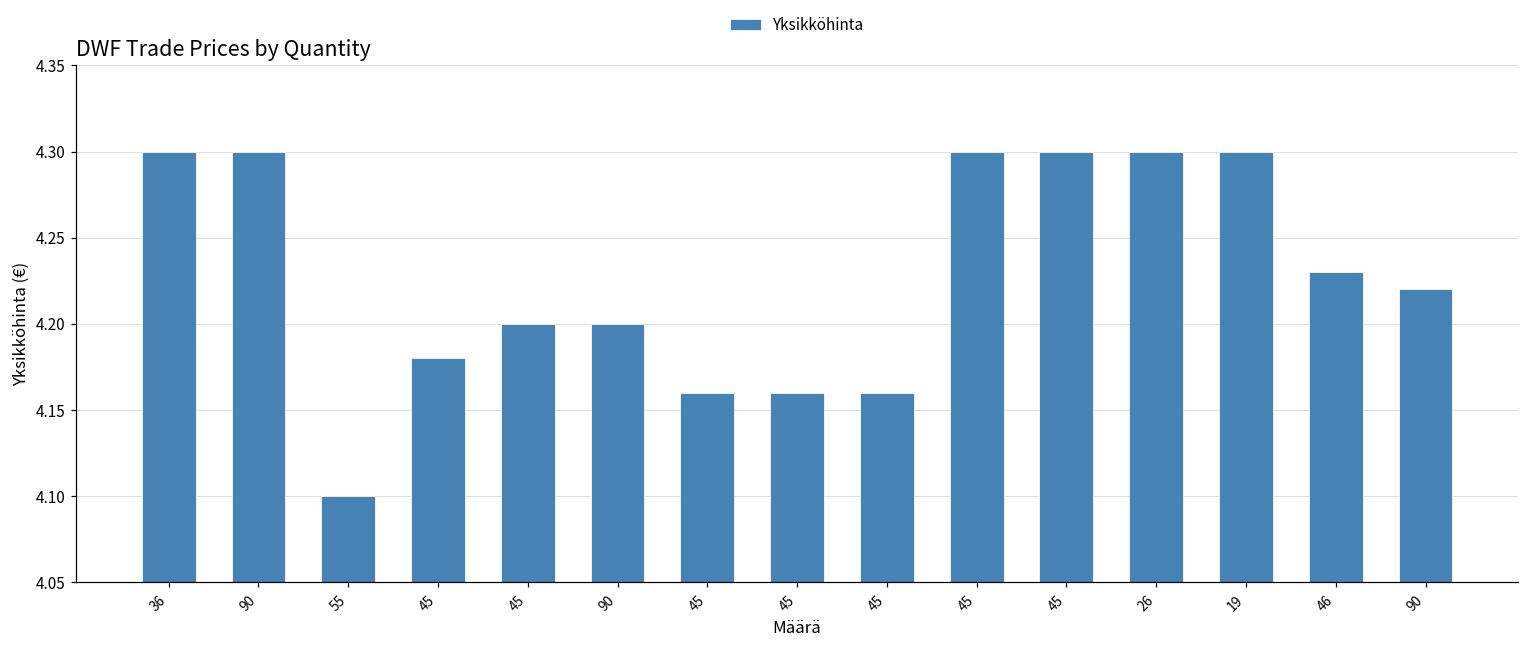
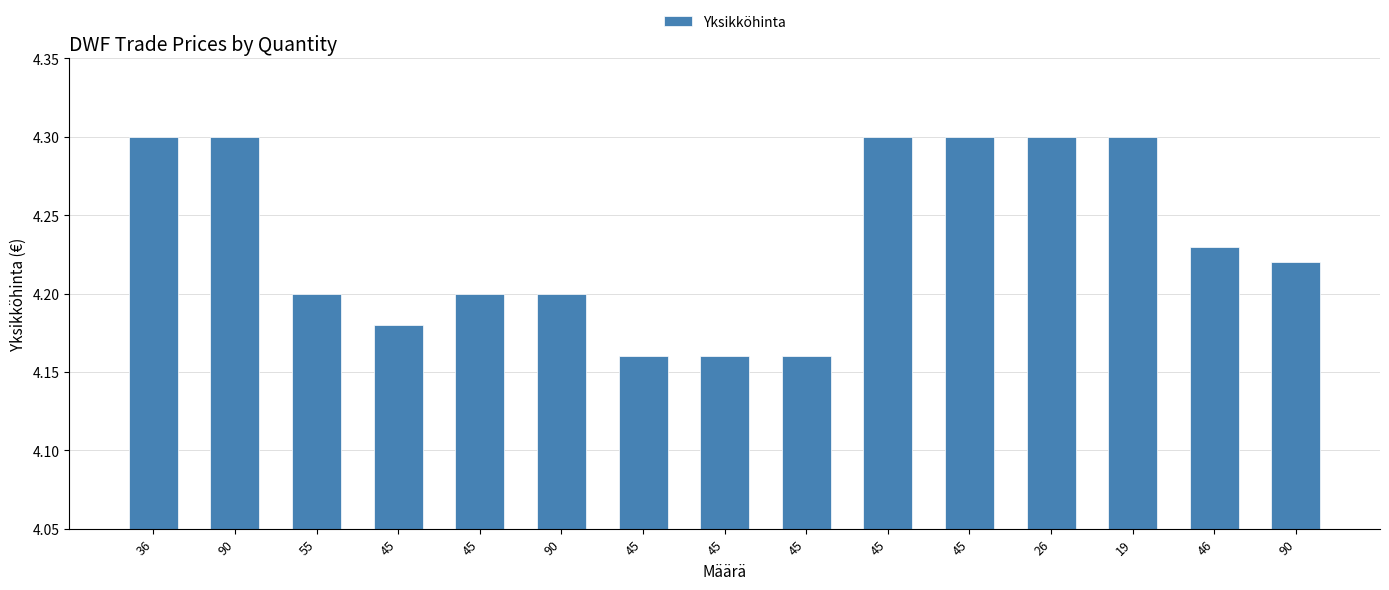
55: 4.1 -> 4.2
